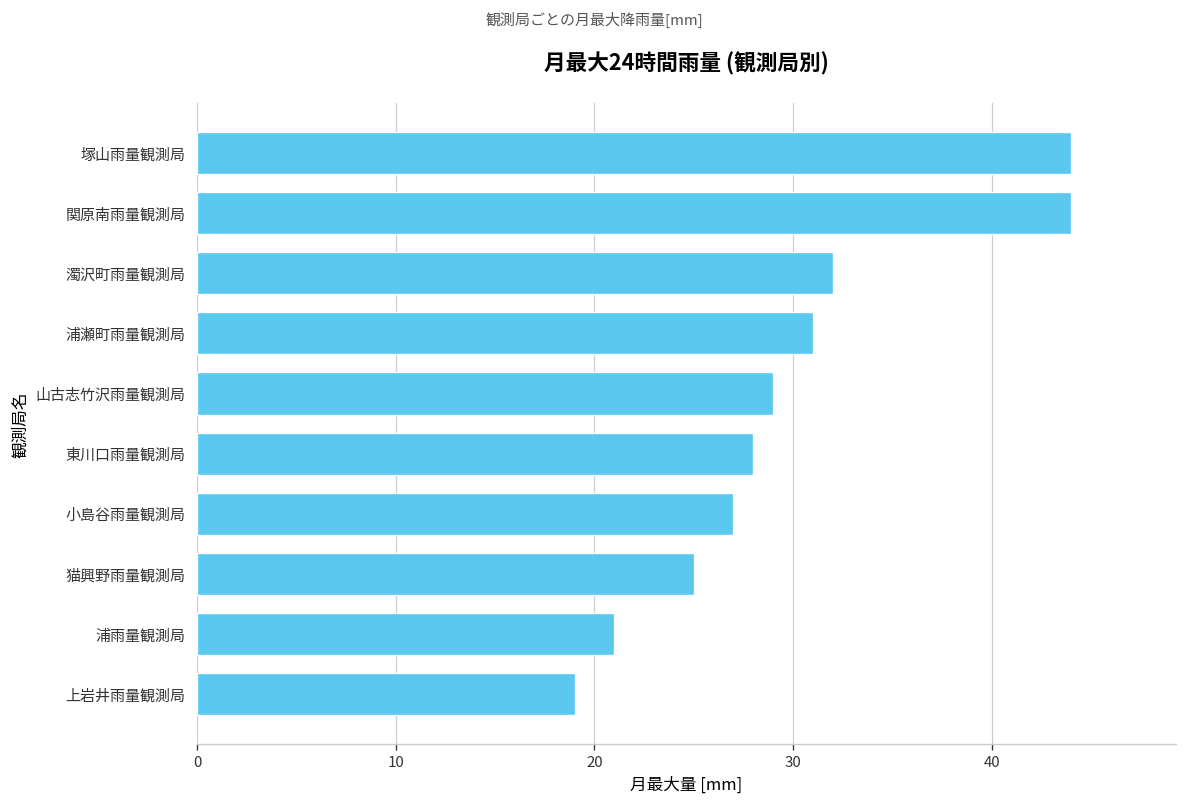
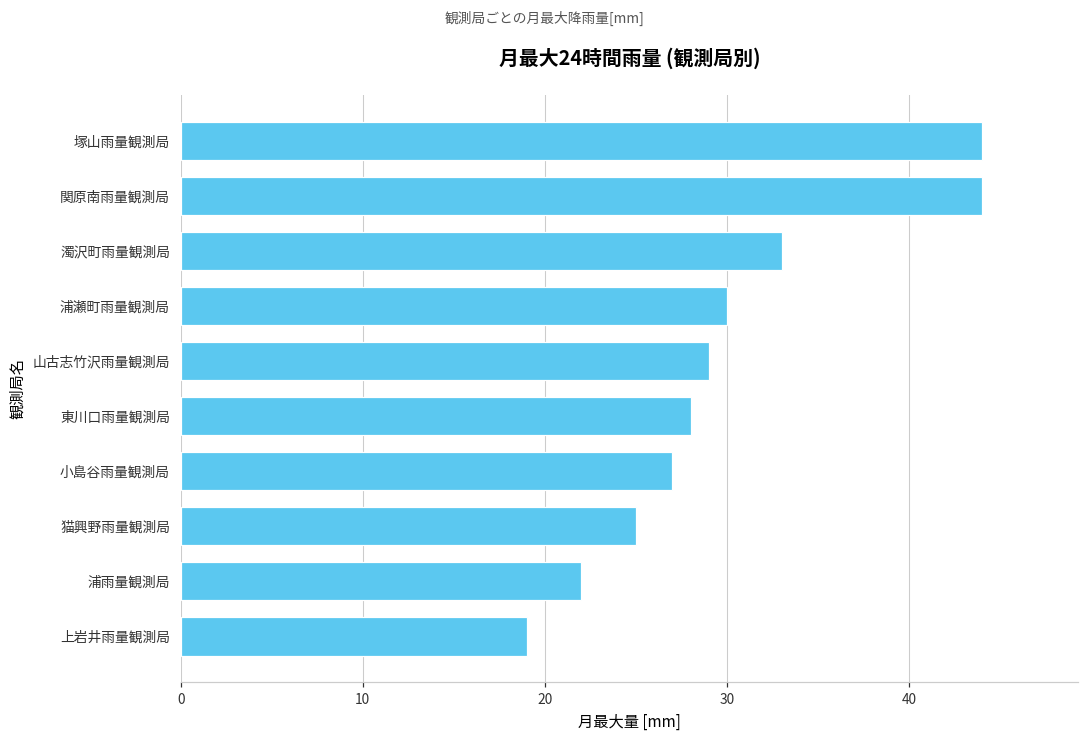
濁沢町雨量観測局: 32 -> 33
浦瀬町雨量観測局: 31 -> 30
浦雨量観測局: 21 -> 22
